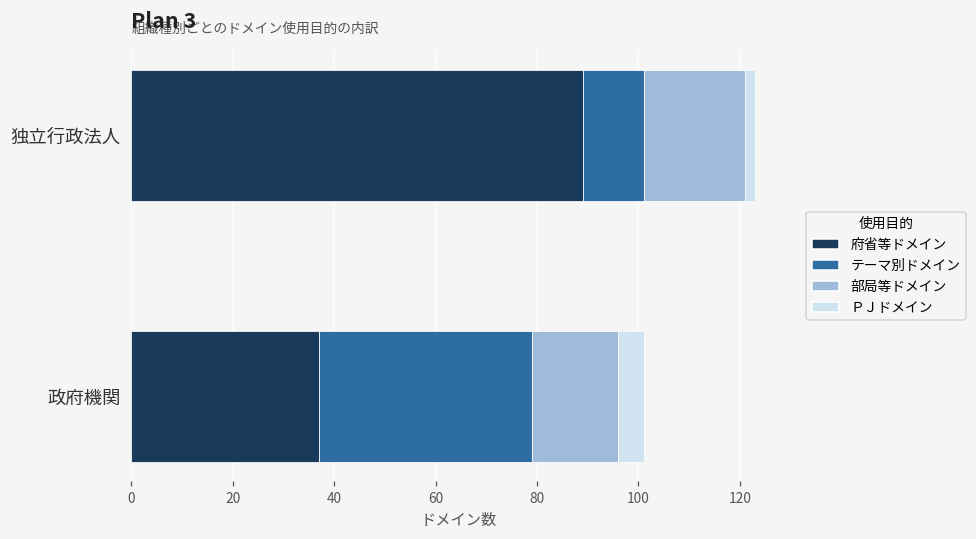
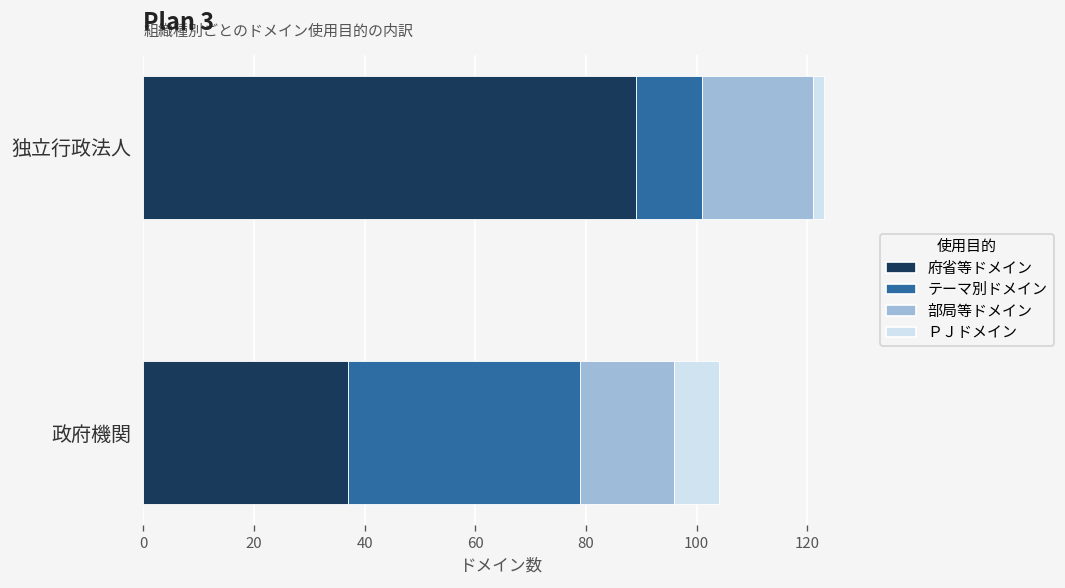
ＰＪドメイン, 政府機関: 5 -> 8
